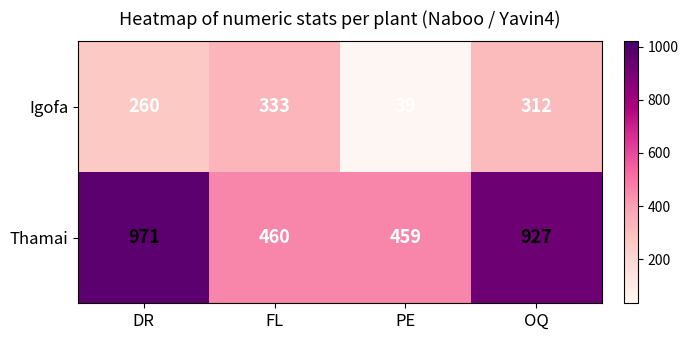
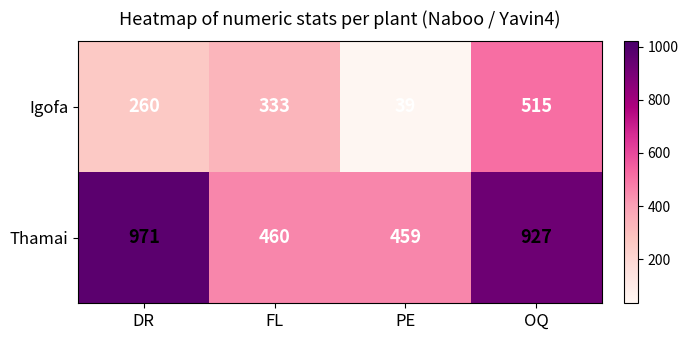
Igofa, OQ: 312 -> 515
